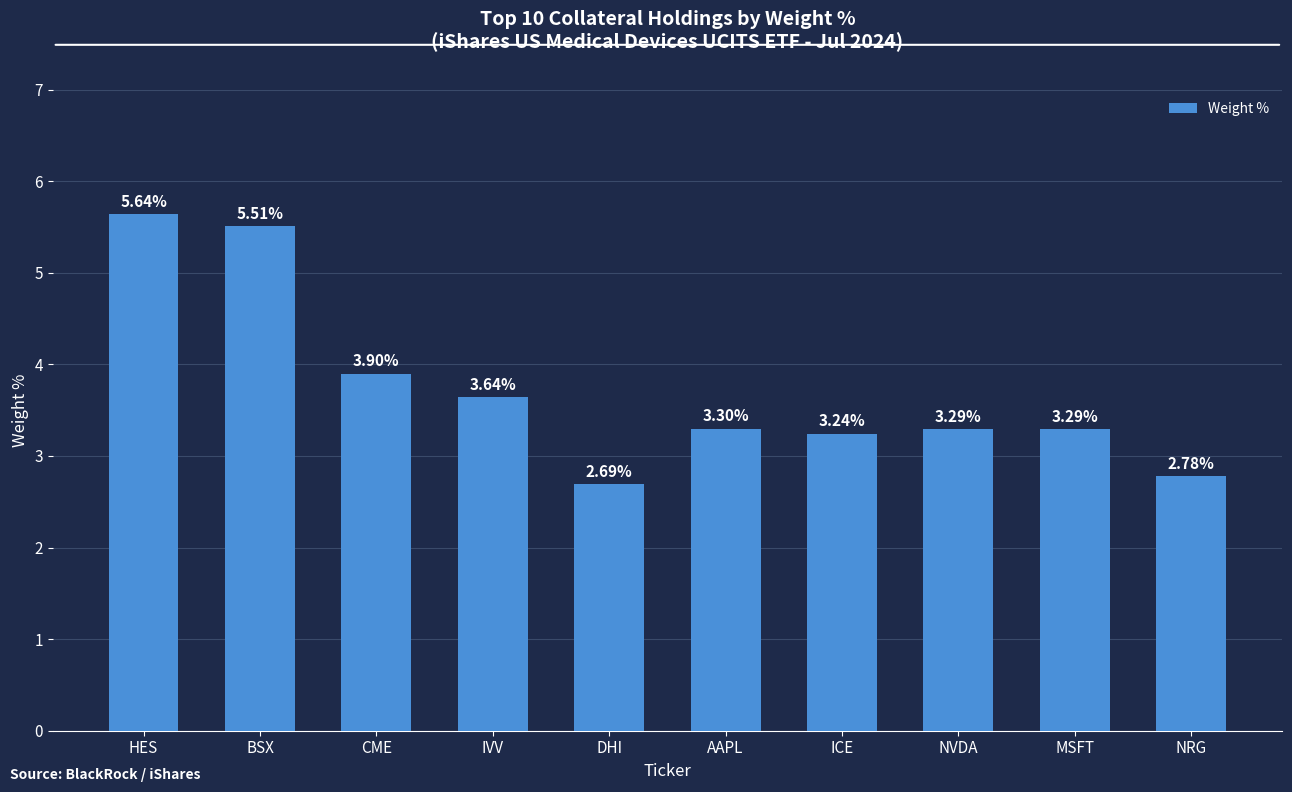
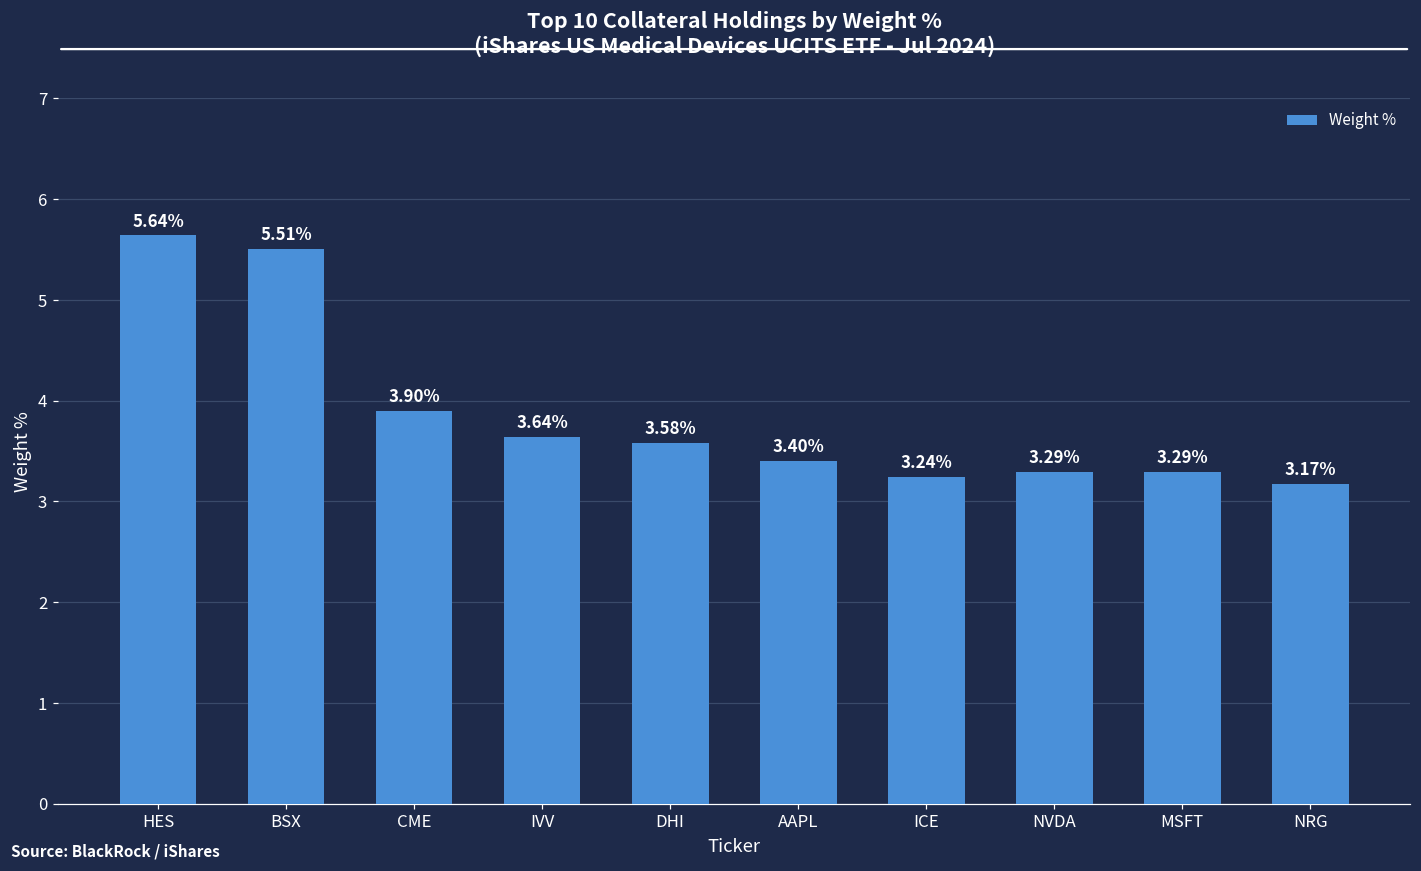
DHI: 2.69% -> 3.58%
AAPL: 3.30% -> 3.40%
NRG: 2.78% -> 3.17%
